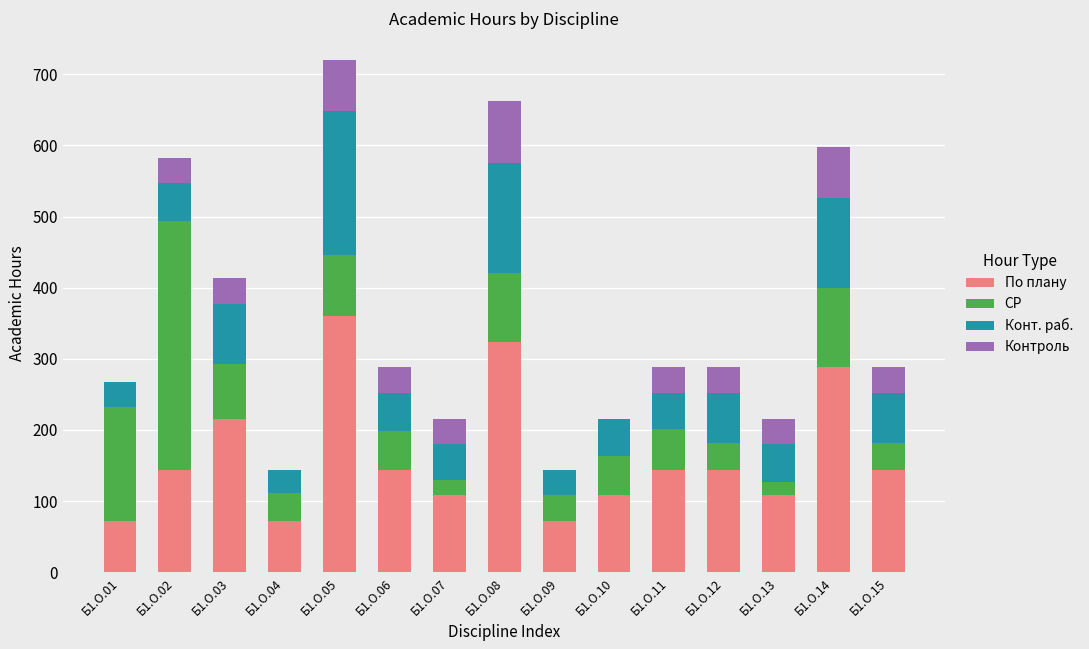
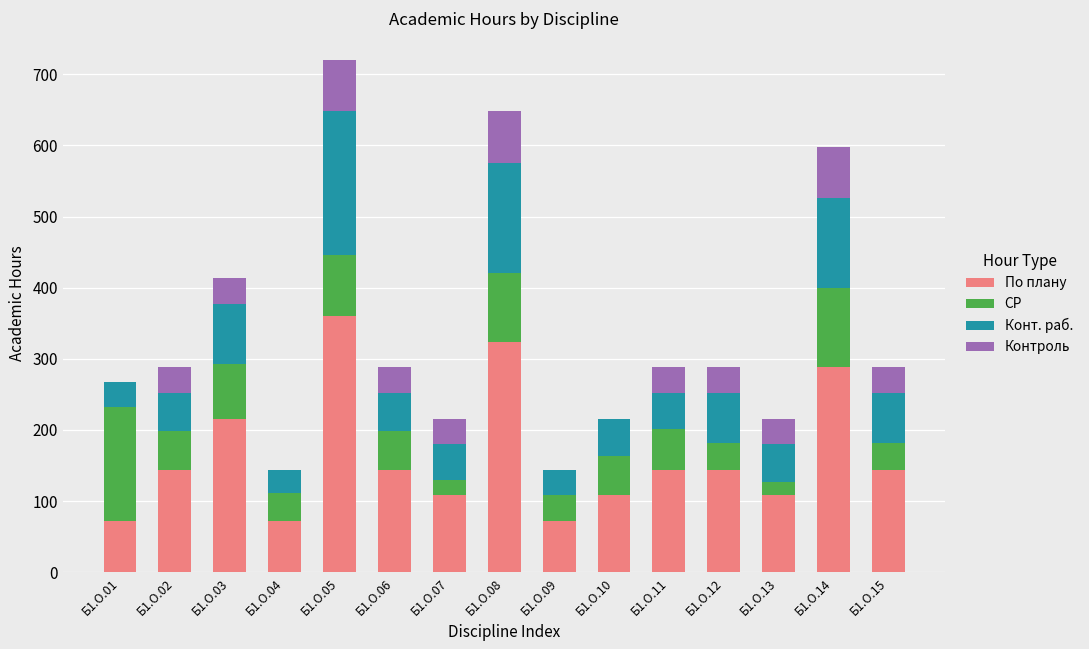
СР, Б1.О.02: 350 -> 60
Контроль, Б1.О.08: 90 -> 70
